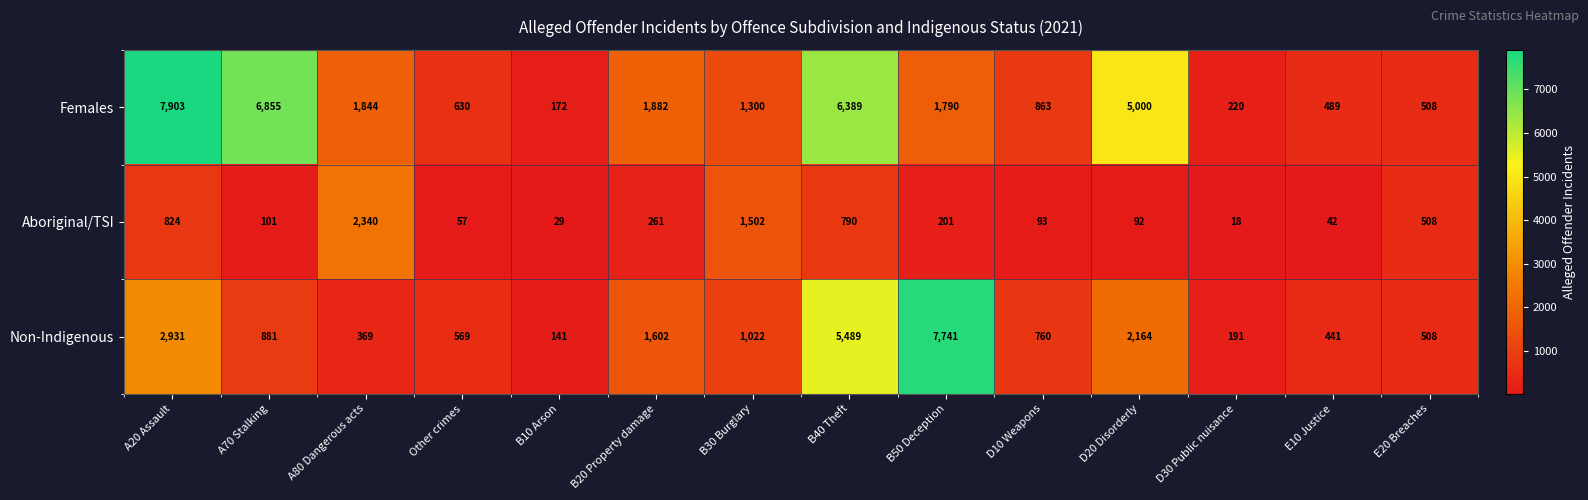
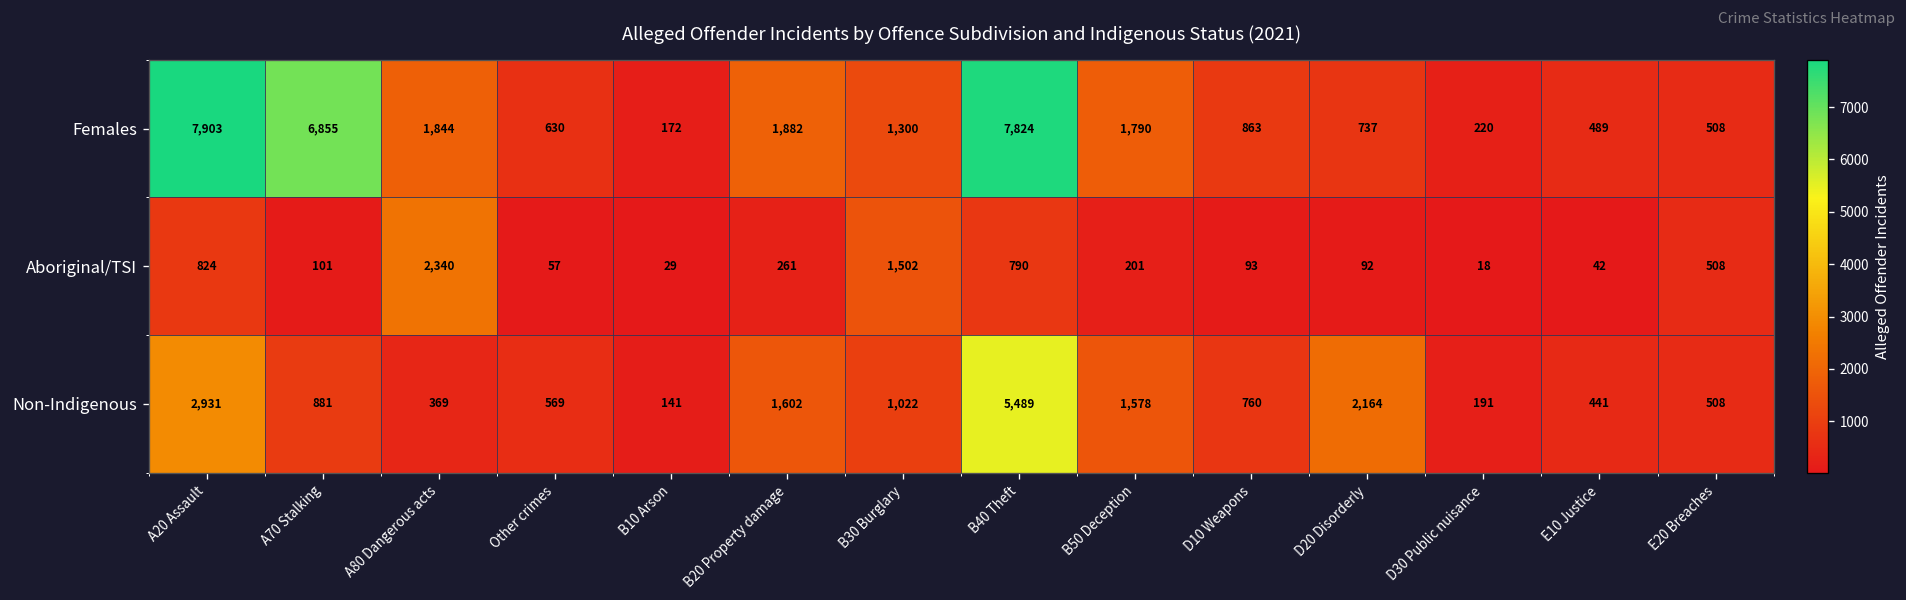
Females, B40 Theft: 6,389 -> 7,824
Females, D20 Disorderly: 5,000 -> 737
Non-Indigenous, B50 Deception: 7,741 -> 1,578
